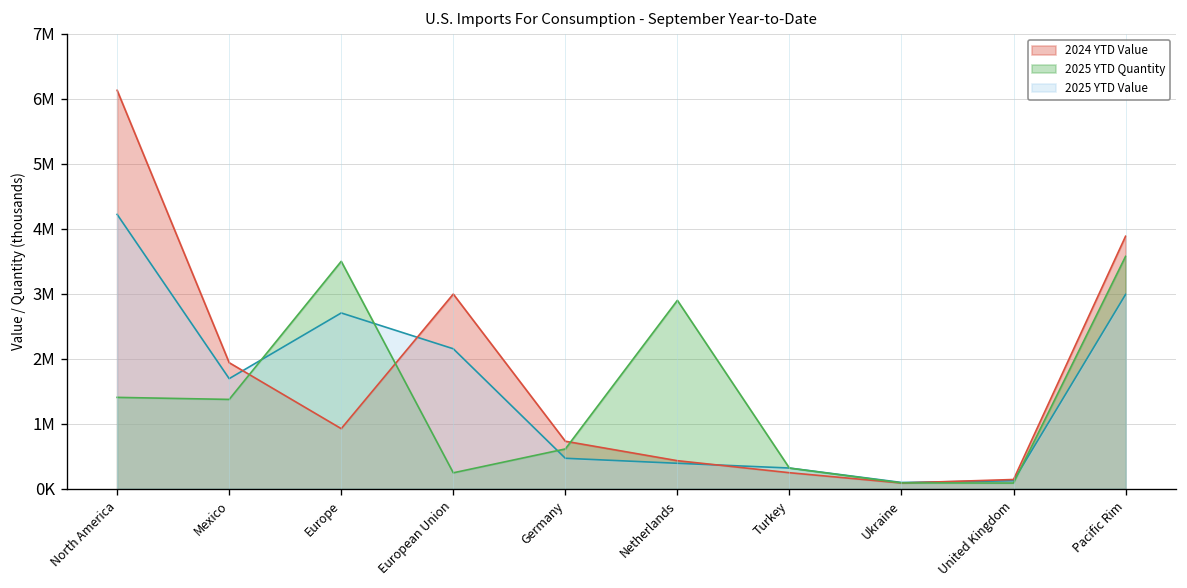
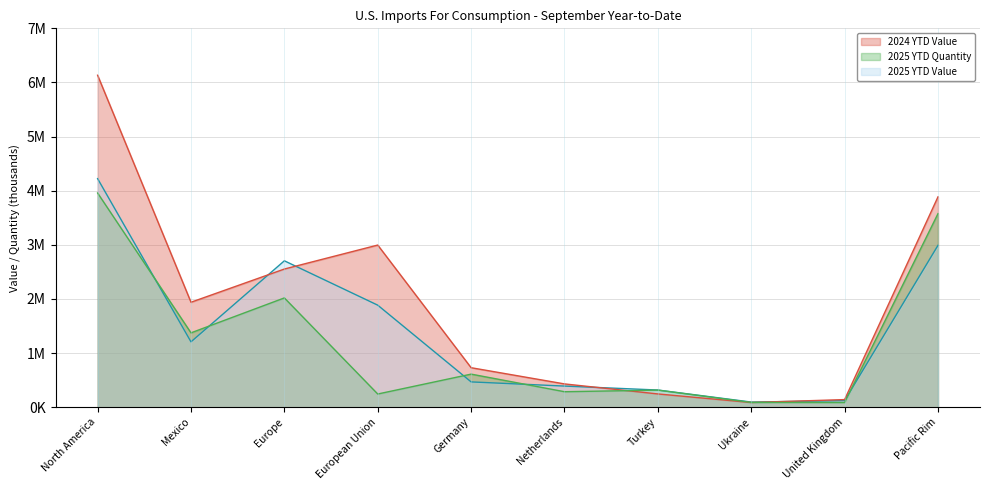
2025 YTD Quantity, North America: 1400000 -> 4000000
2025 YTD Value, Mexico: 1700000 -> 1200000
2024 YTD Value, Europe: 900000 -> 2600000
2025 YTD Quantity, Europe: 3500000 -> 2000000
2025 YTD Value, European Union: 2200000 -> 1900000
2025 YTD Quantity, Netherlands: 2900000 -> 300000
